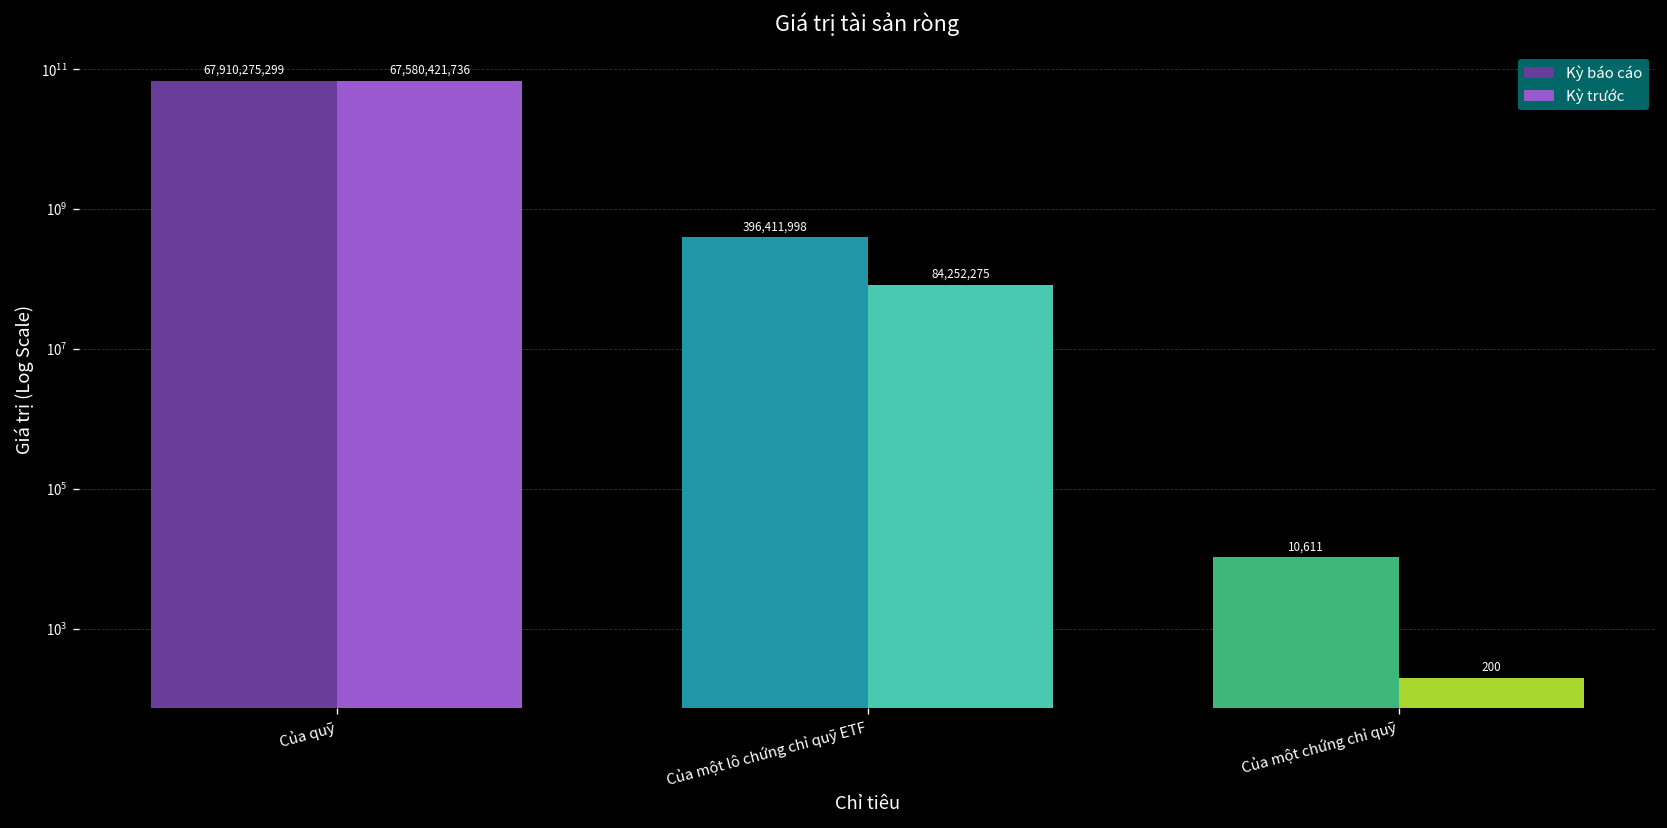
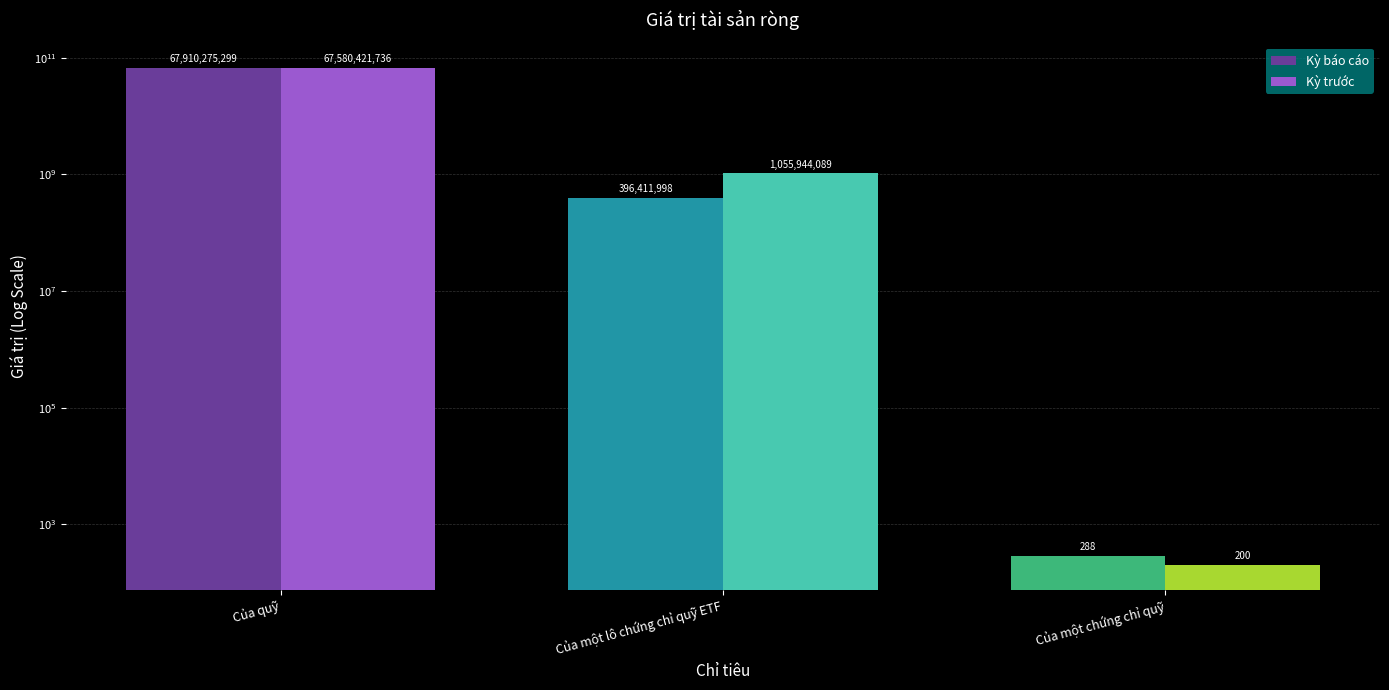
Kỳ trước, Của một lô chứng chỉ quỹ ETF: 84,252,275 -> 1,055,944,089
Kỳ báo cáo, Của một chứng chỉ quỹ: 10,611 -> 288
